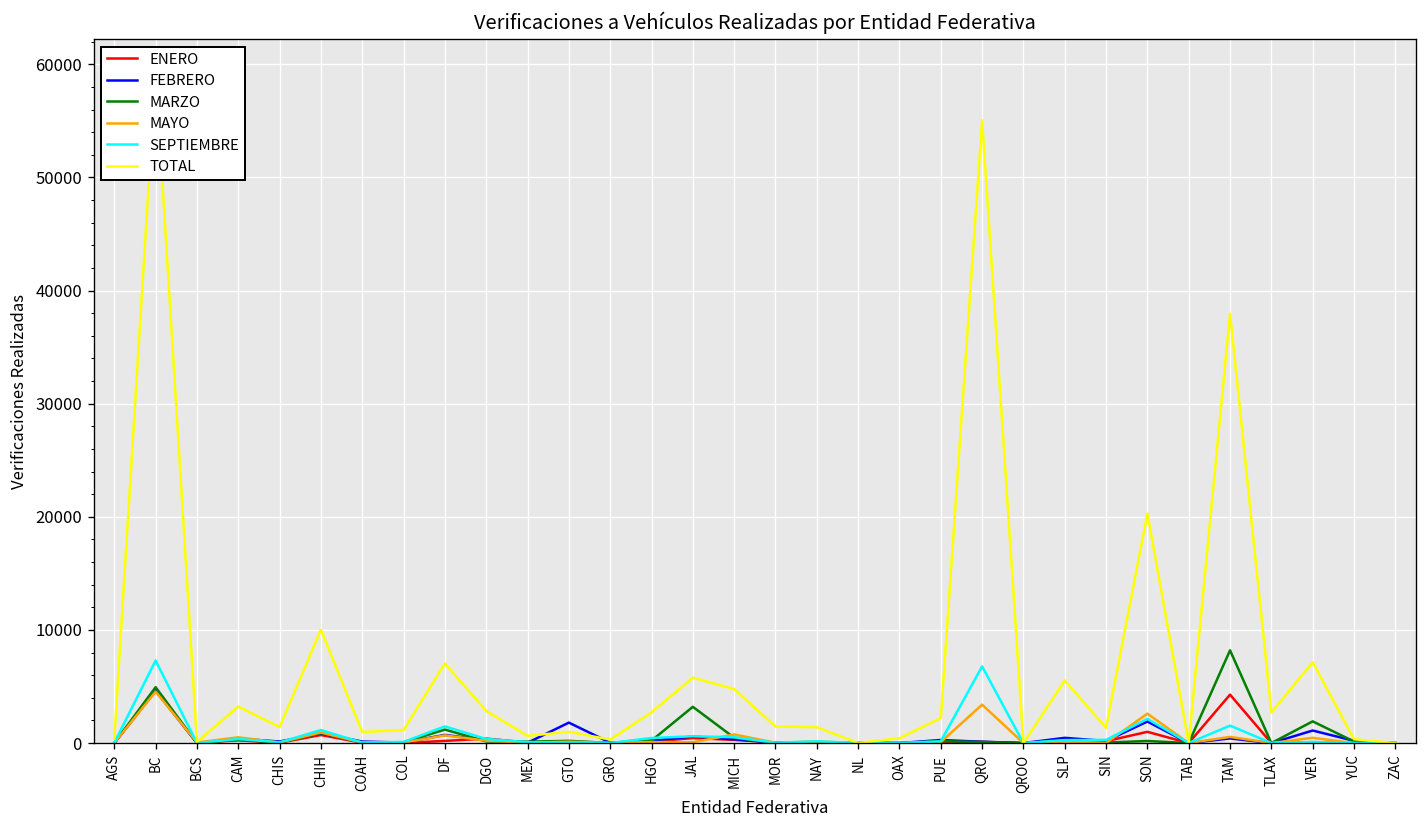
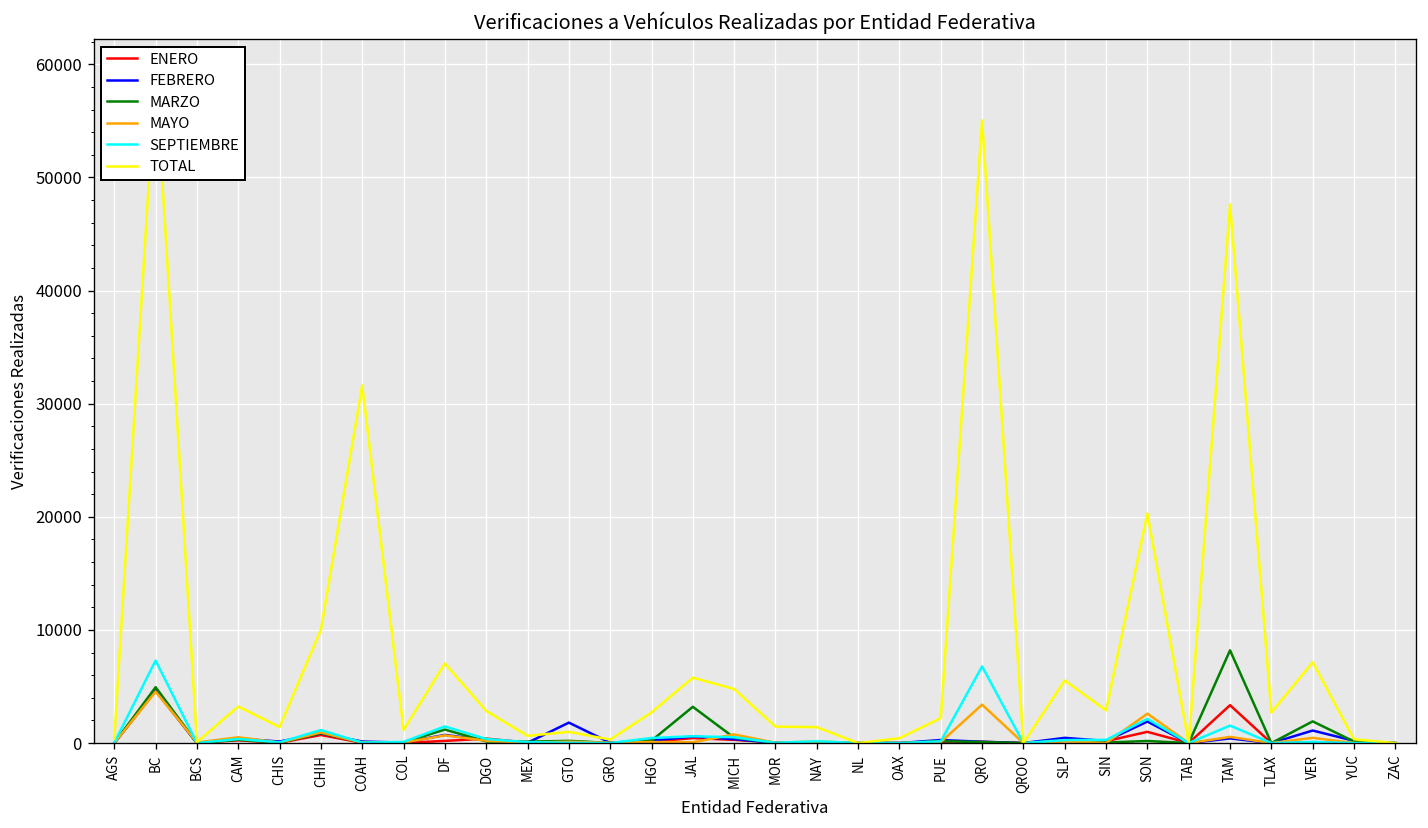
TOTAL, COAH: 1000 -> 32000
TOTAL, SIN: 1000 -> 3000
ENERO, TAM: 4000 -> 3000
TOTAL, TAM: 38000 -> 48000
